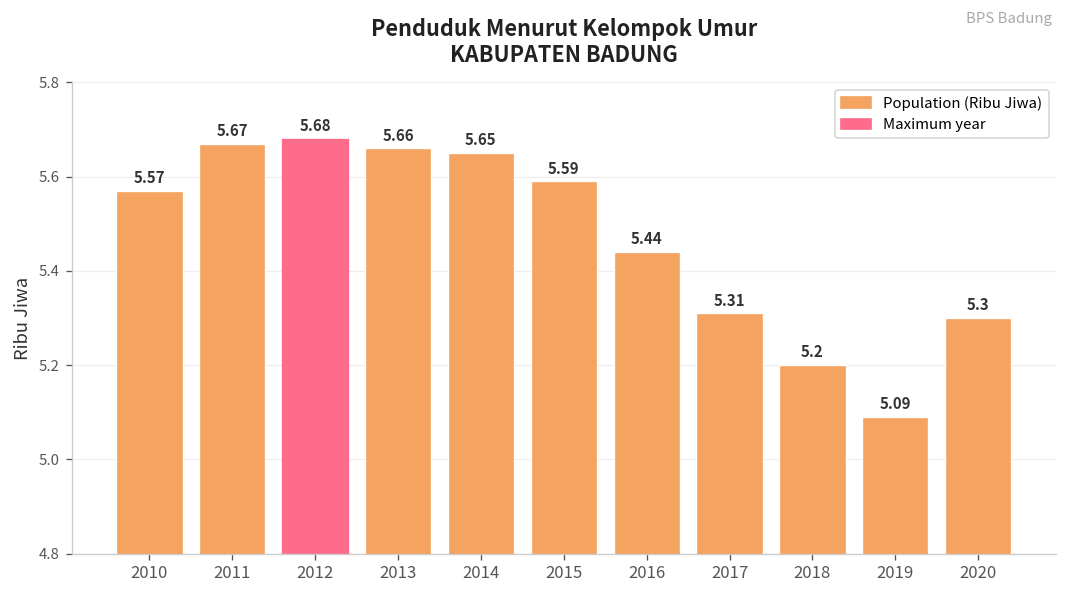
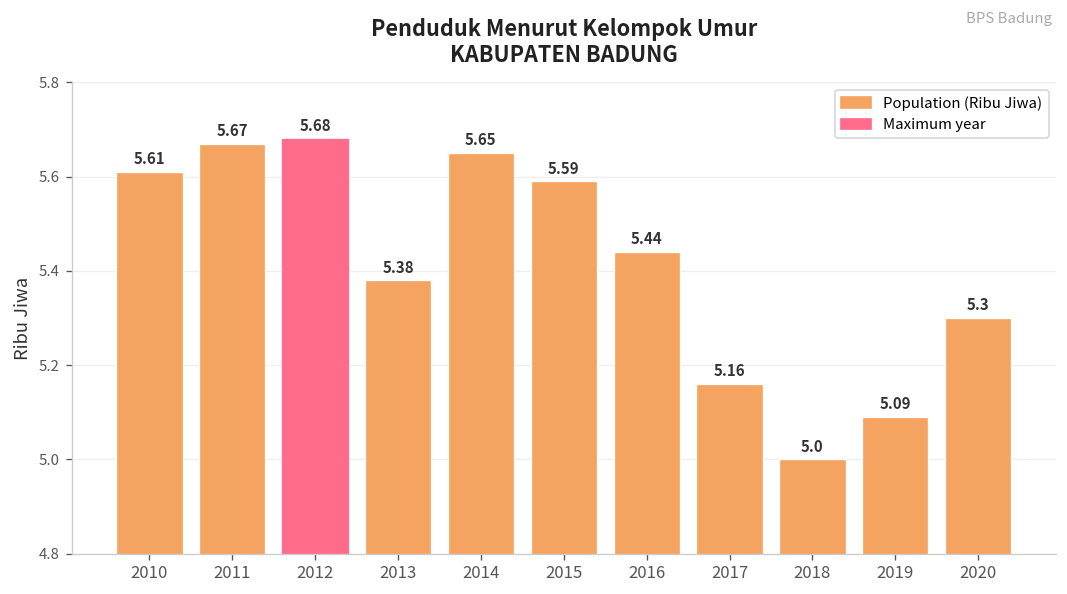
2010: 5.57 -> 5.61
2013: 5.66 -> 5.38
2017: 5.31 -> 5.16
2018: 5.2 -> 5.0
